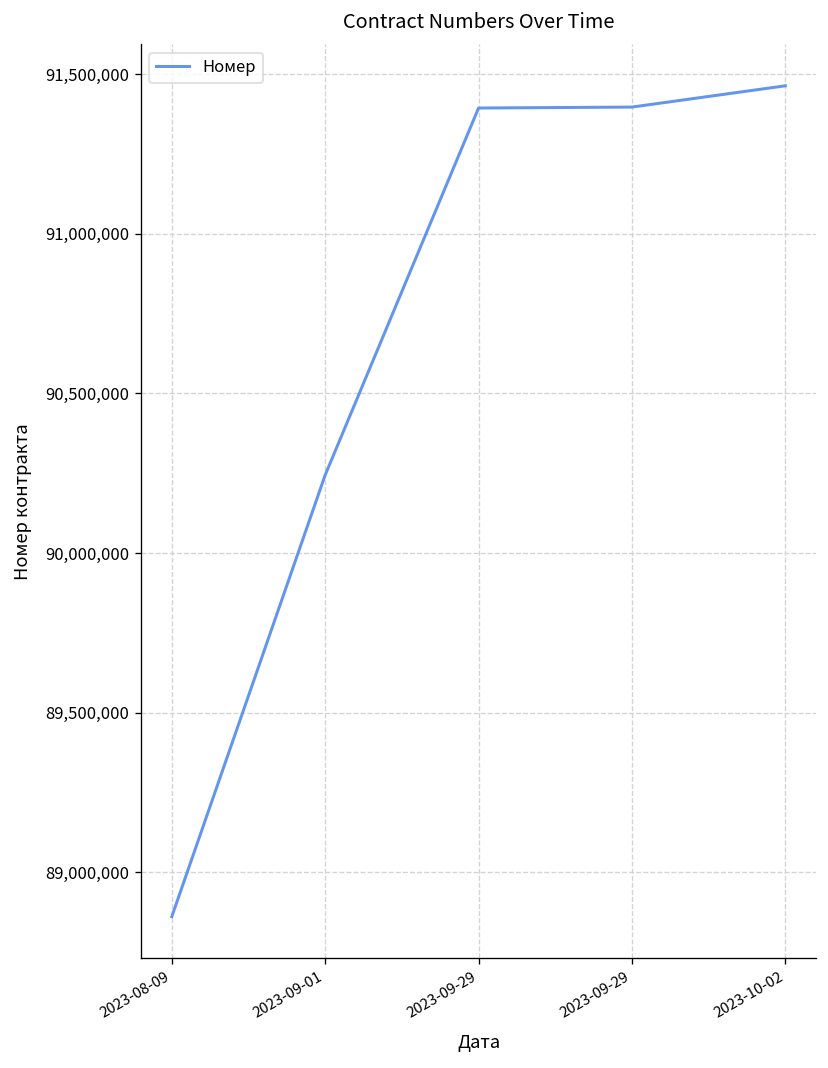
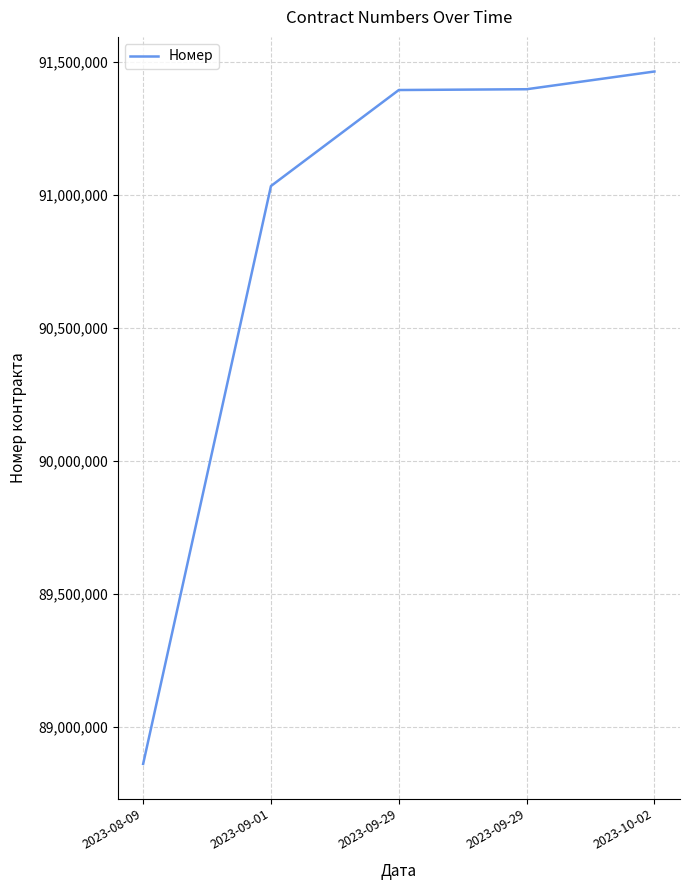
2023-09-01: 90,240,000 -> 91,030,000
